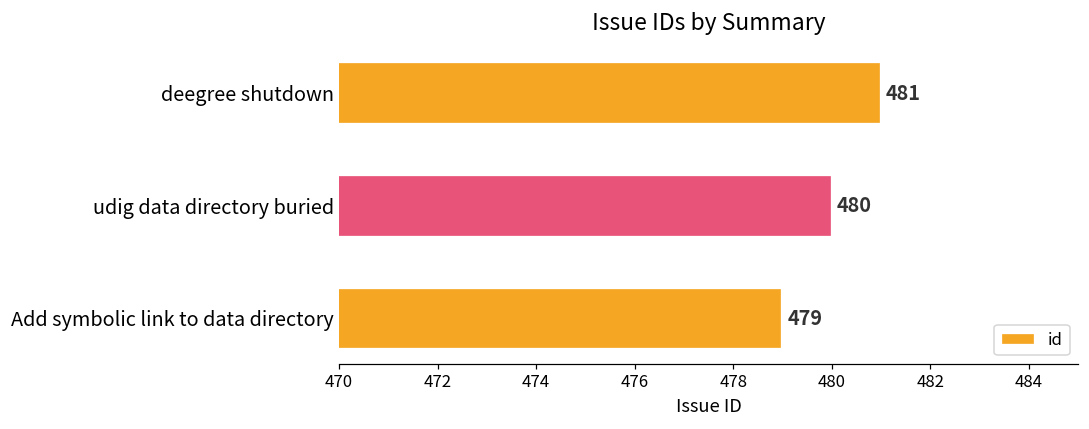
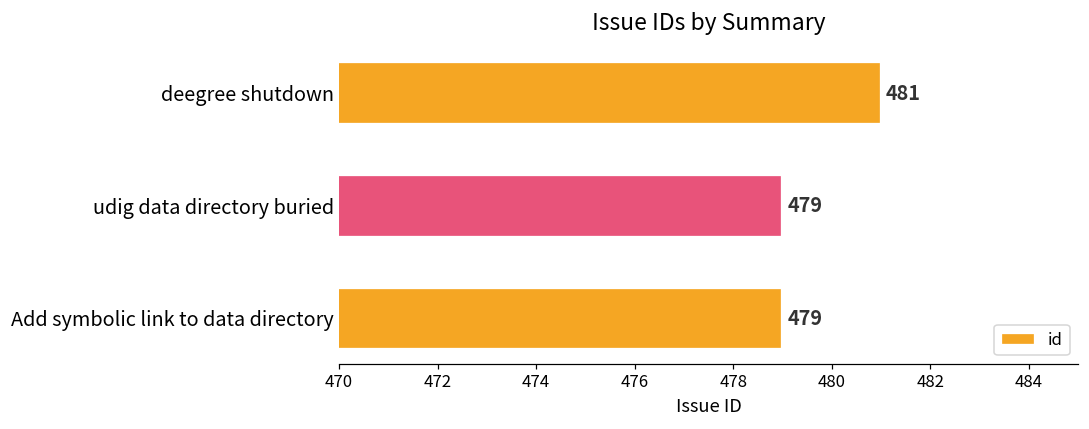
udig data directory buried: 480 -> 479
